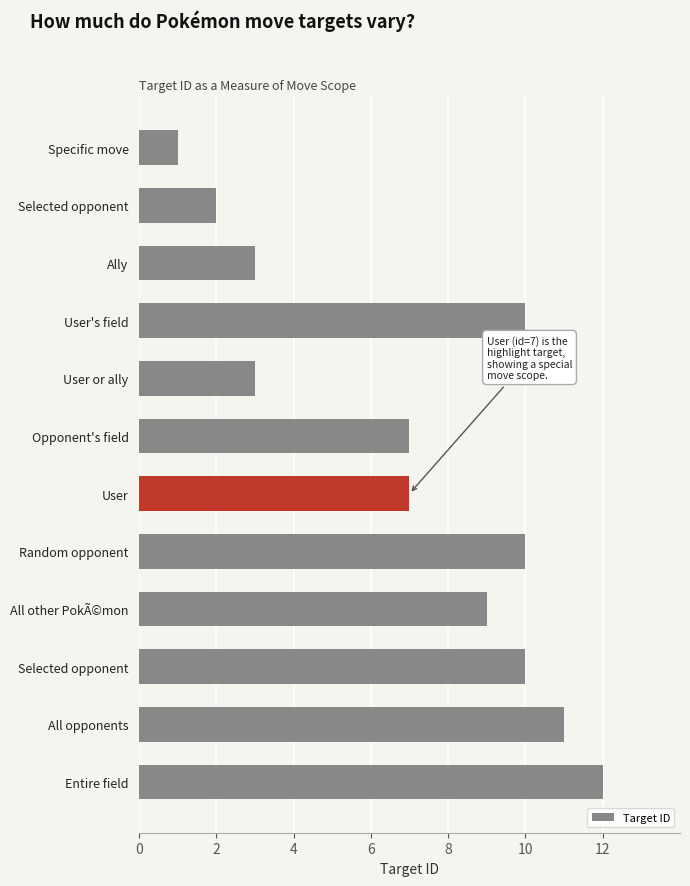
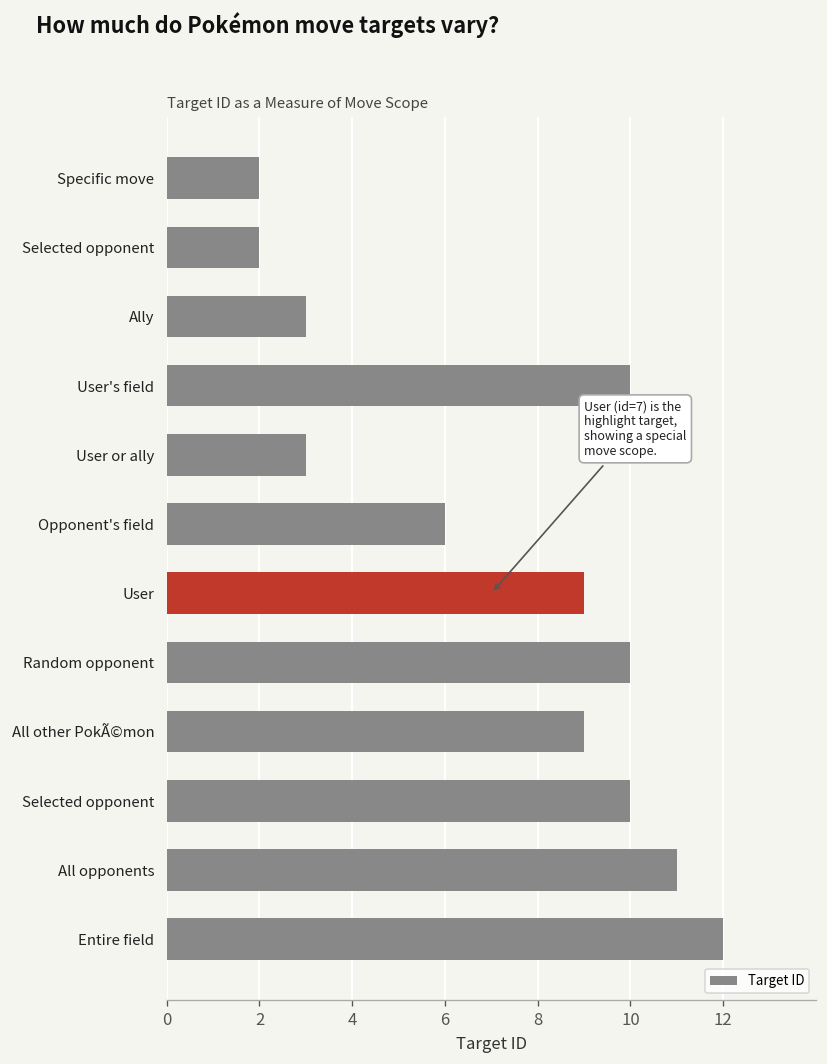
Specific move: 1 -> 2
Opponent's field: 7 -> 6
User: 7 -> 9
